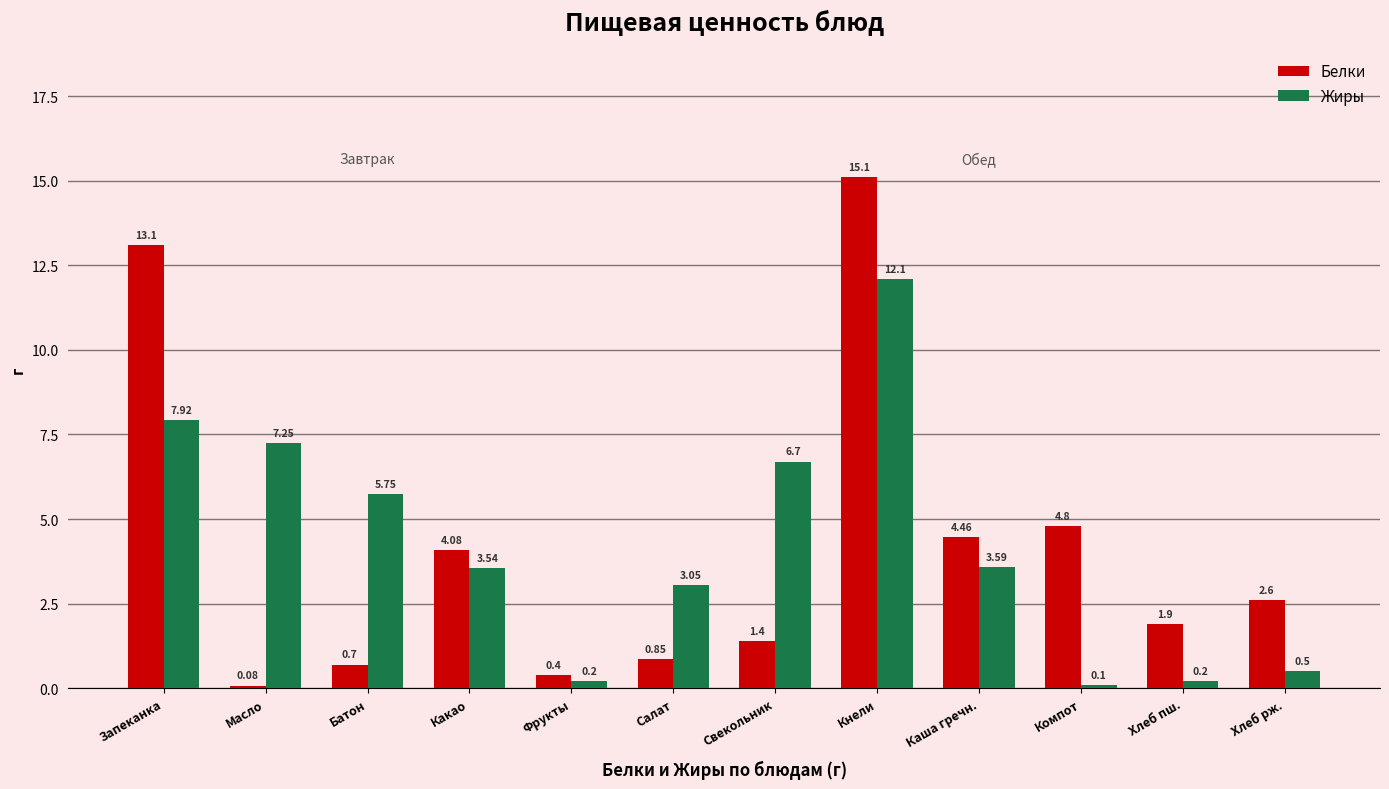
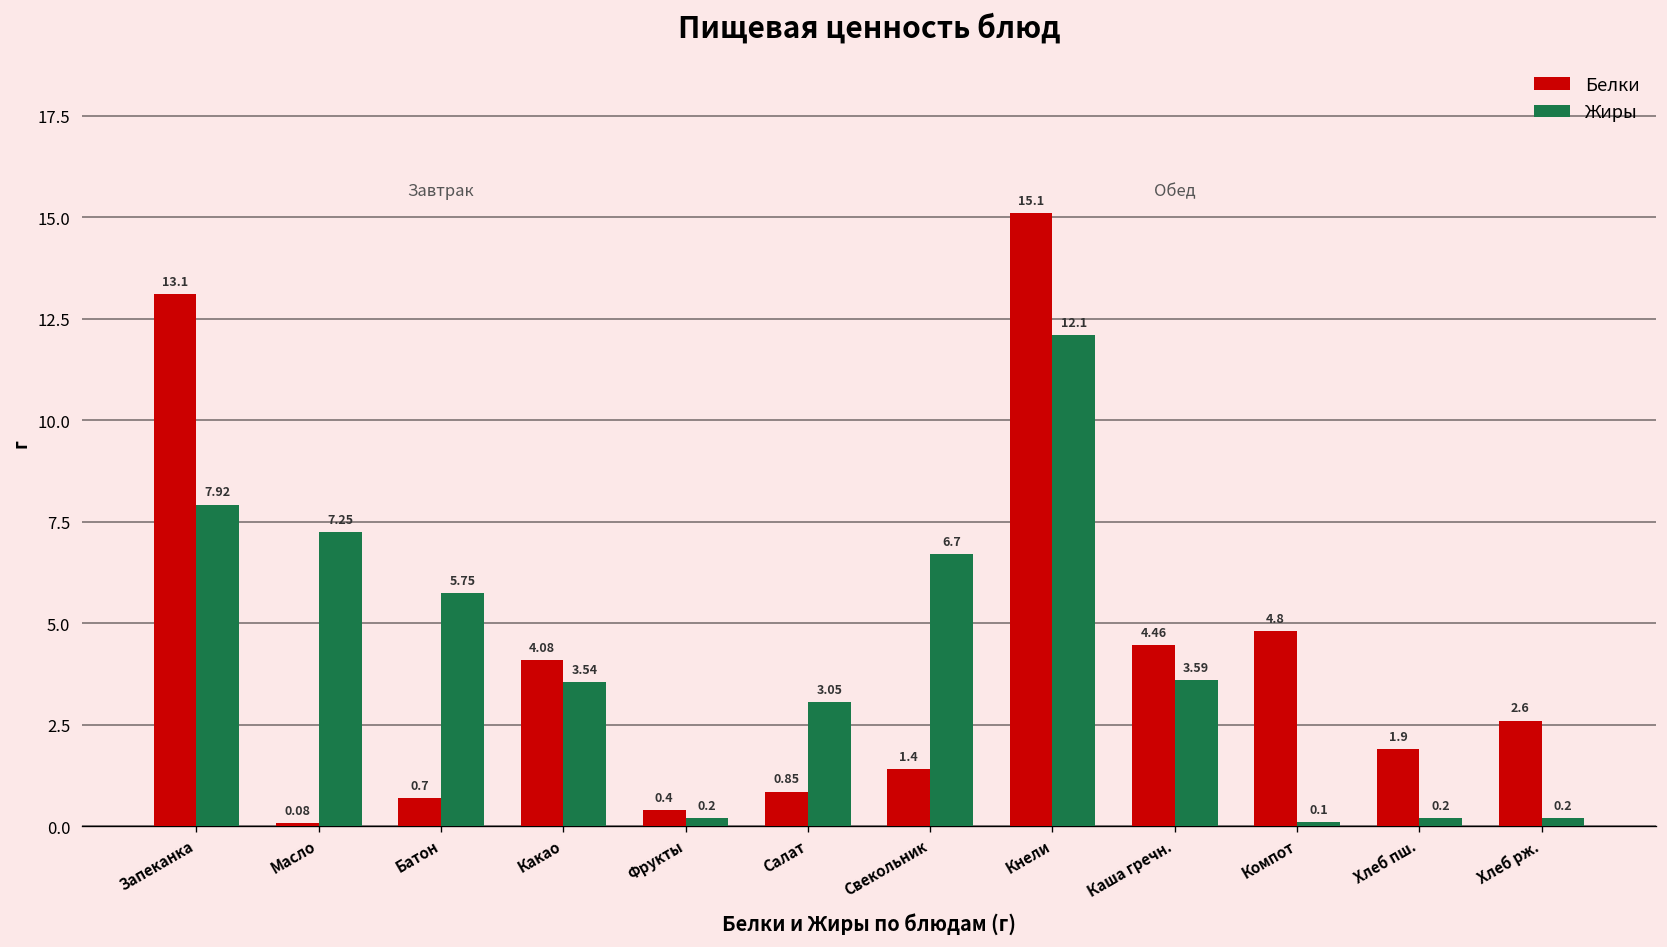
Жиры, Хлеб рж.: 0.5 -> 0.2
